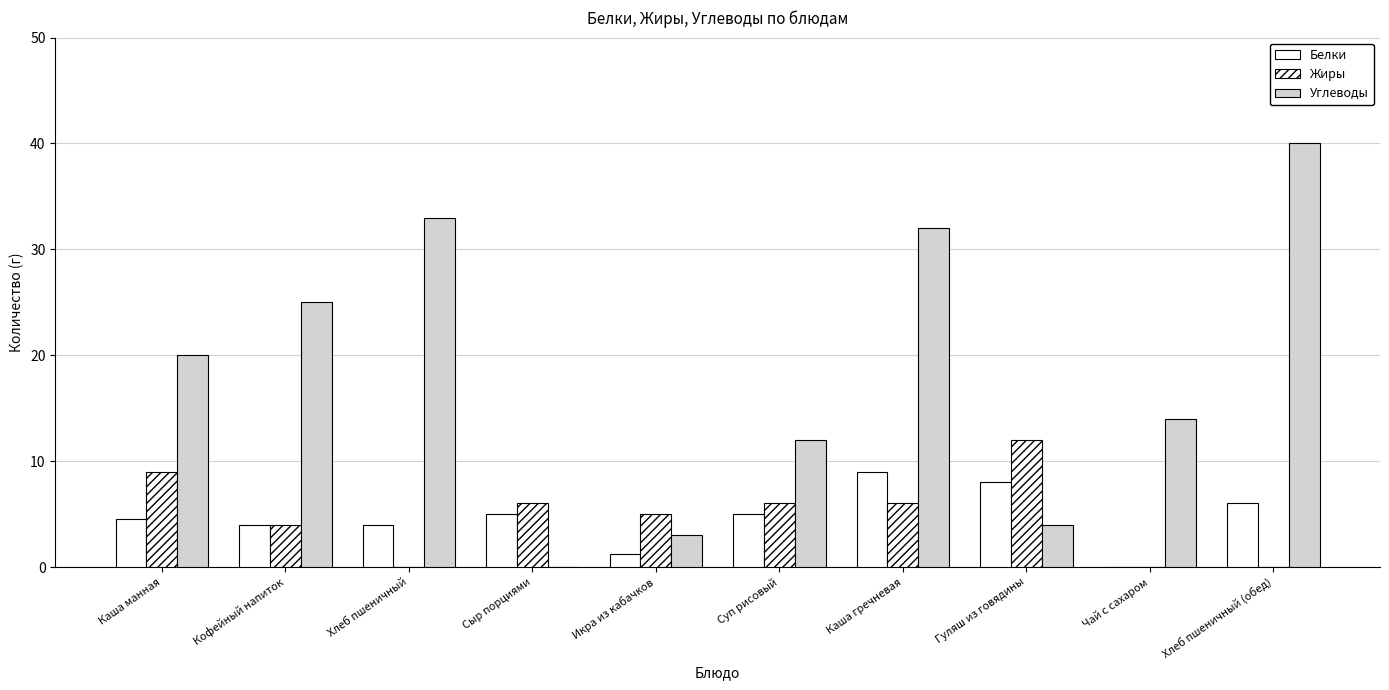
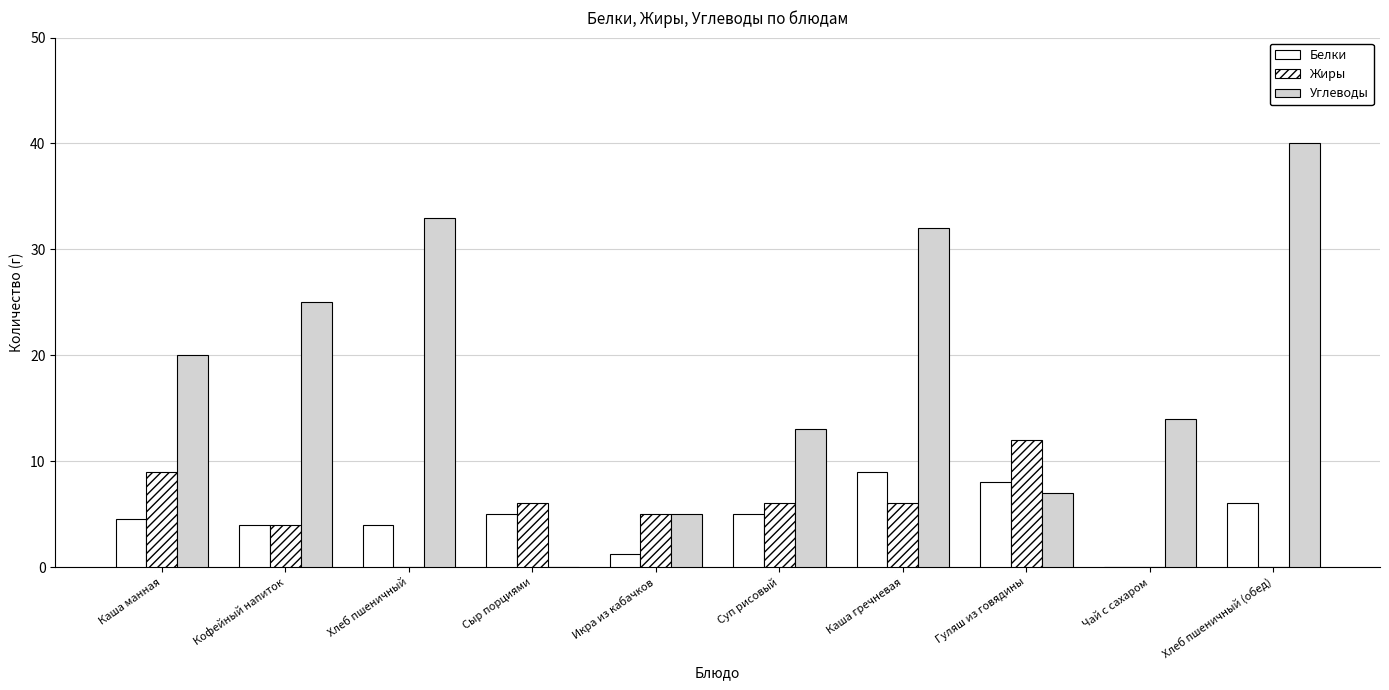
Углеводы, Икра из кабачков: 3 -> 5
Углеводы, Суп рисовый: 12 -> 13
Углеводы, Гуляш из говядины: 4 -> 7
